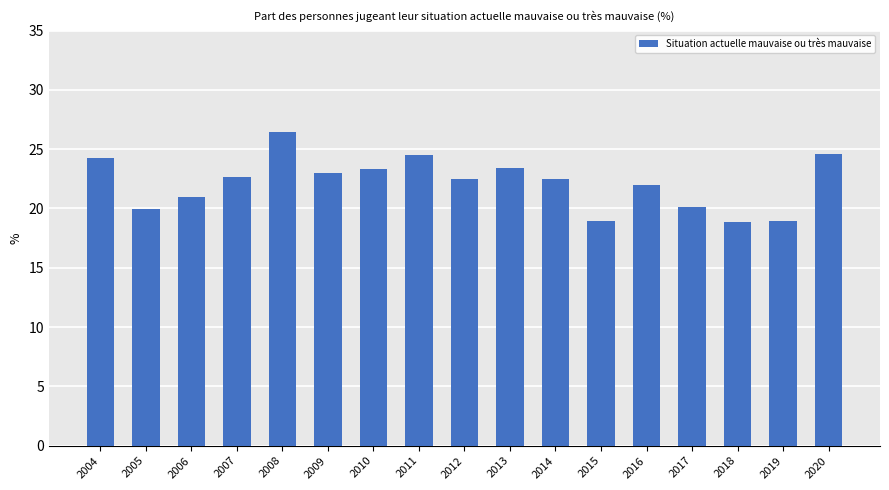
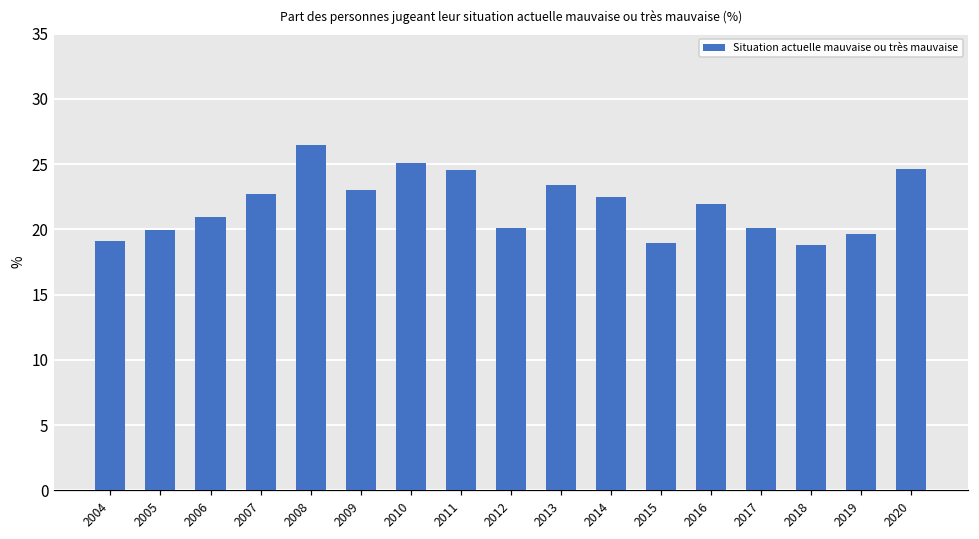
2004: 24.3 -> 19.1
2010: 23.4 -> 25.1
2012: 22.5 -> 20.1
2019: 18.9 -> 19.7
